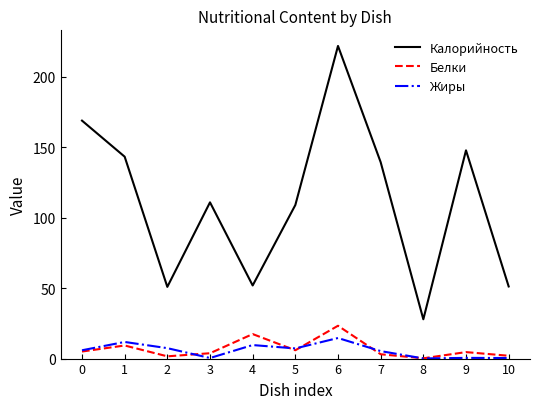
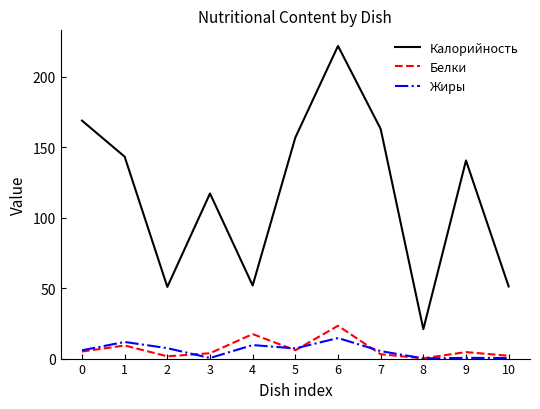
Калорийность, 3: 111 -> 117
Калорийность, 5: 109 -> 157
Калорийность, 7: 139 -> 163
Калорийность, 8: 28 -> 21
Калорийность, 9: 148 -> 141
